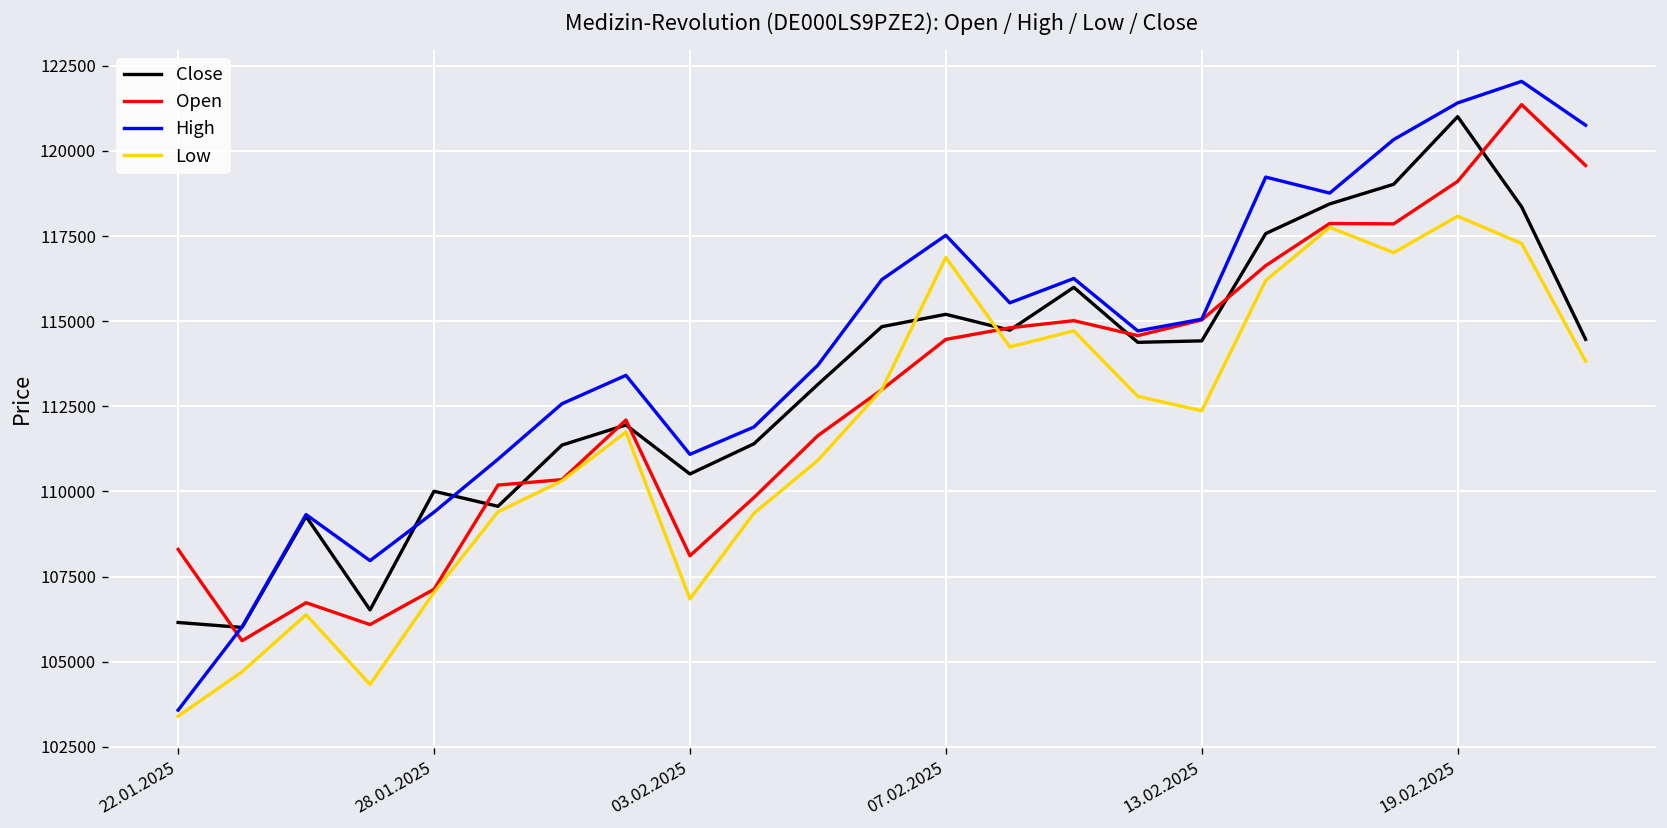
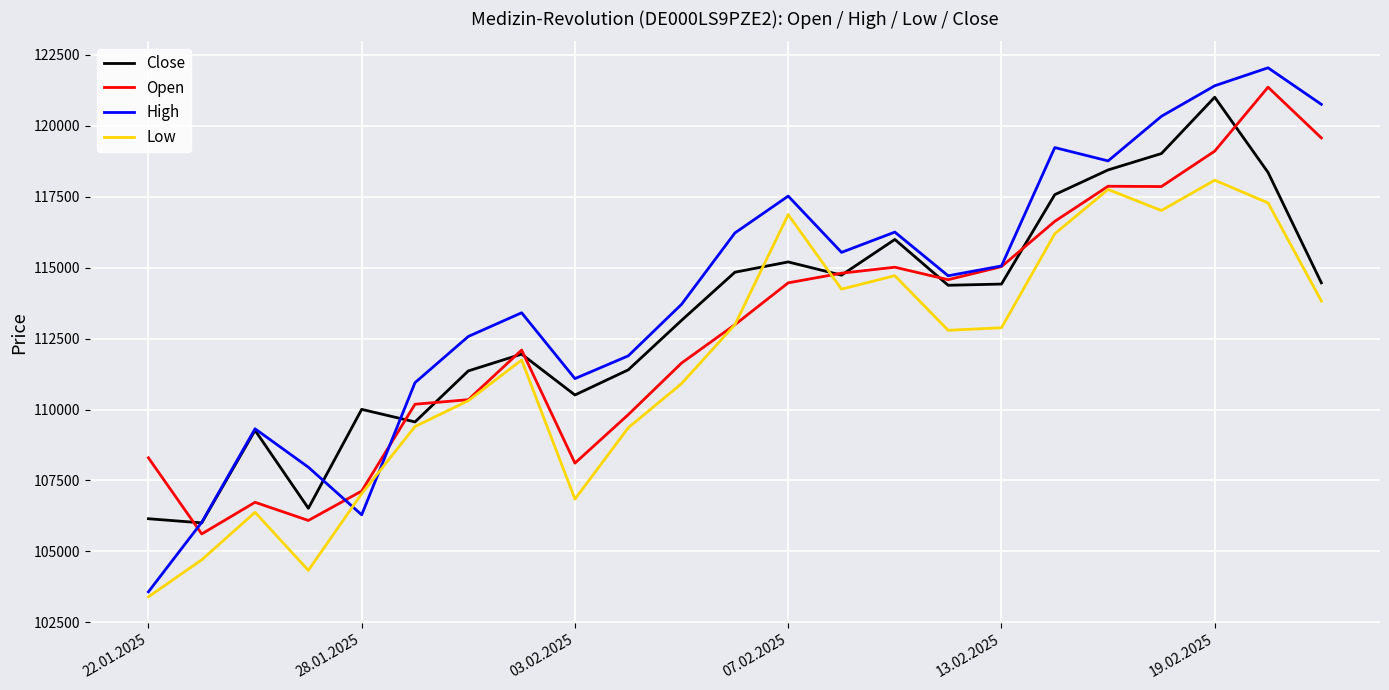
High, 28.01.2025: 109400 -> 106300
Low, 13.02.2025: 112400 -> 112900
